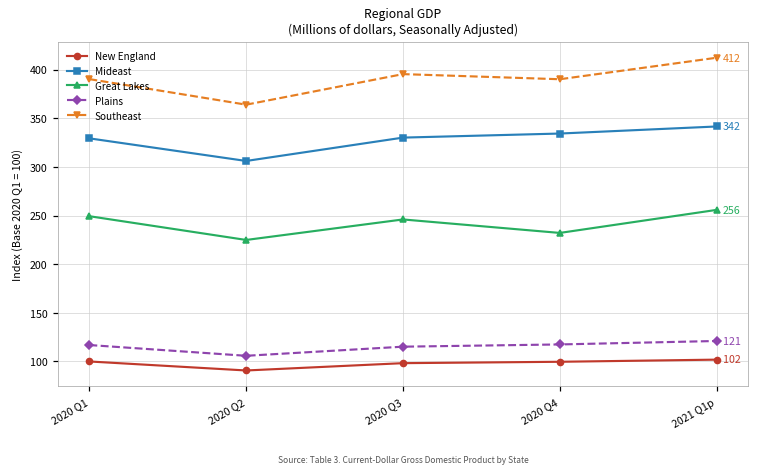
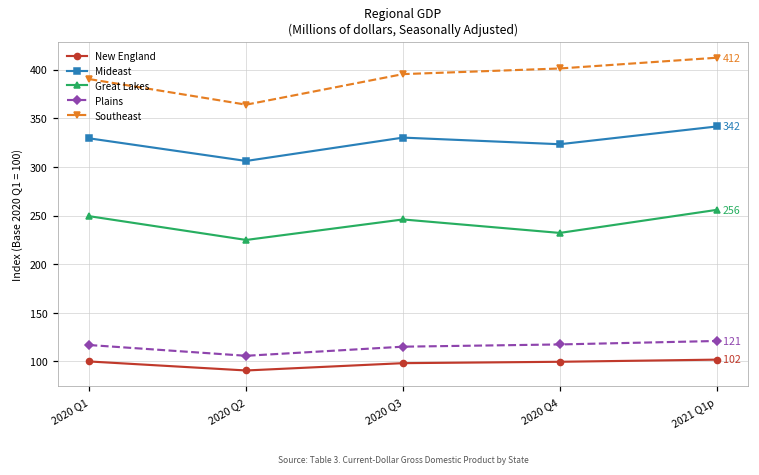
Mideast, 2020 Q4: 330 -> 320
Southeast, 2020 Q4: 390 -> 400
